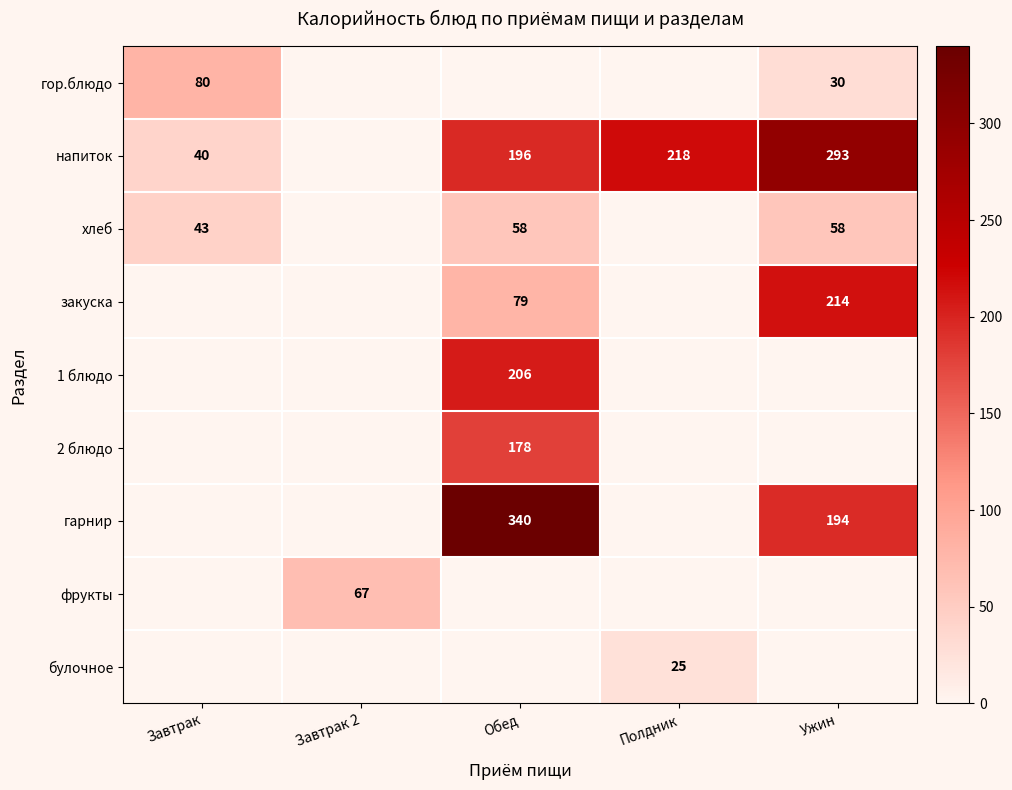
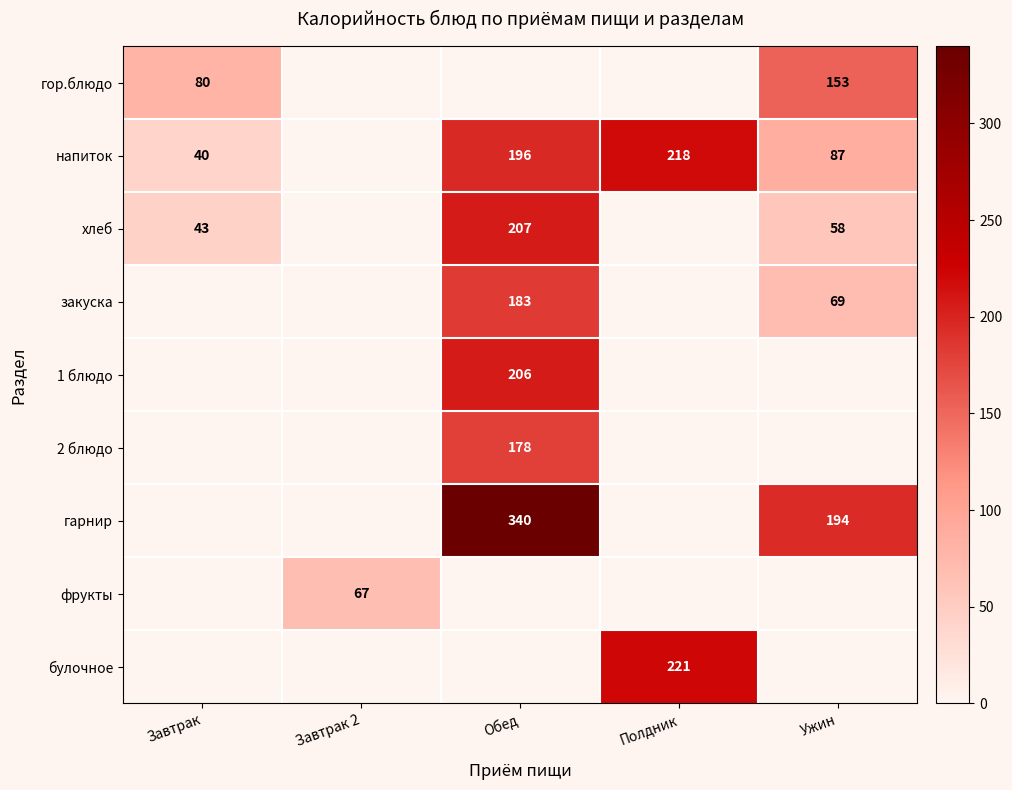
гор.блюдо, Ужин: 30 -> 153
напиток, Ужин: 293 -> 87
хлеб, Обед: 58 -> 207
закуска, Обед: 79 -> 183
закуска, Ужин: 214 -> 69
булочное, Полдник: 25 -> 221
